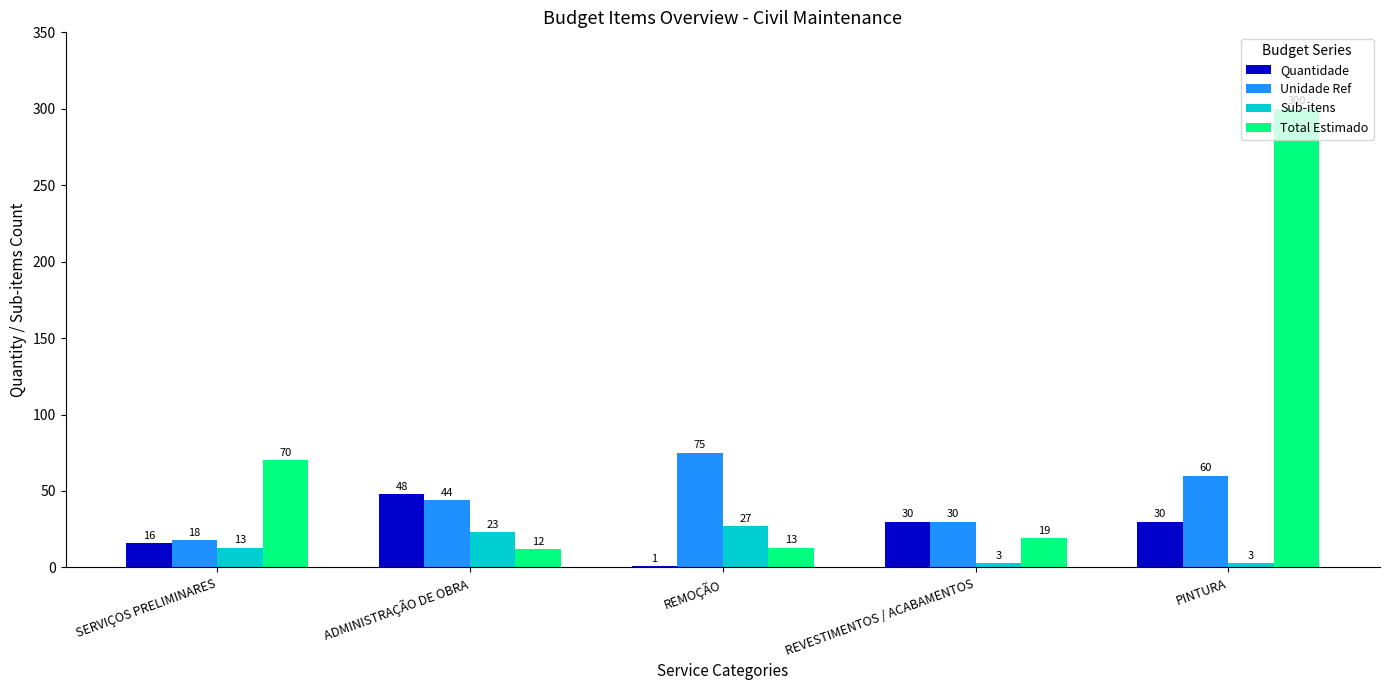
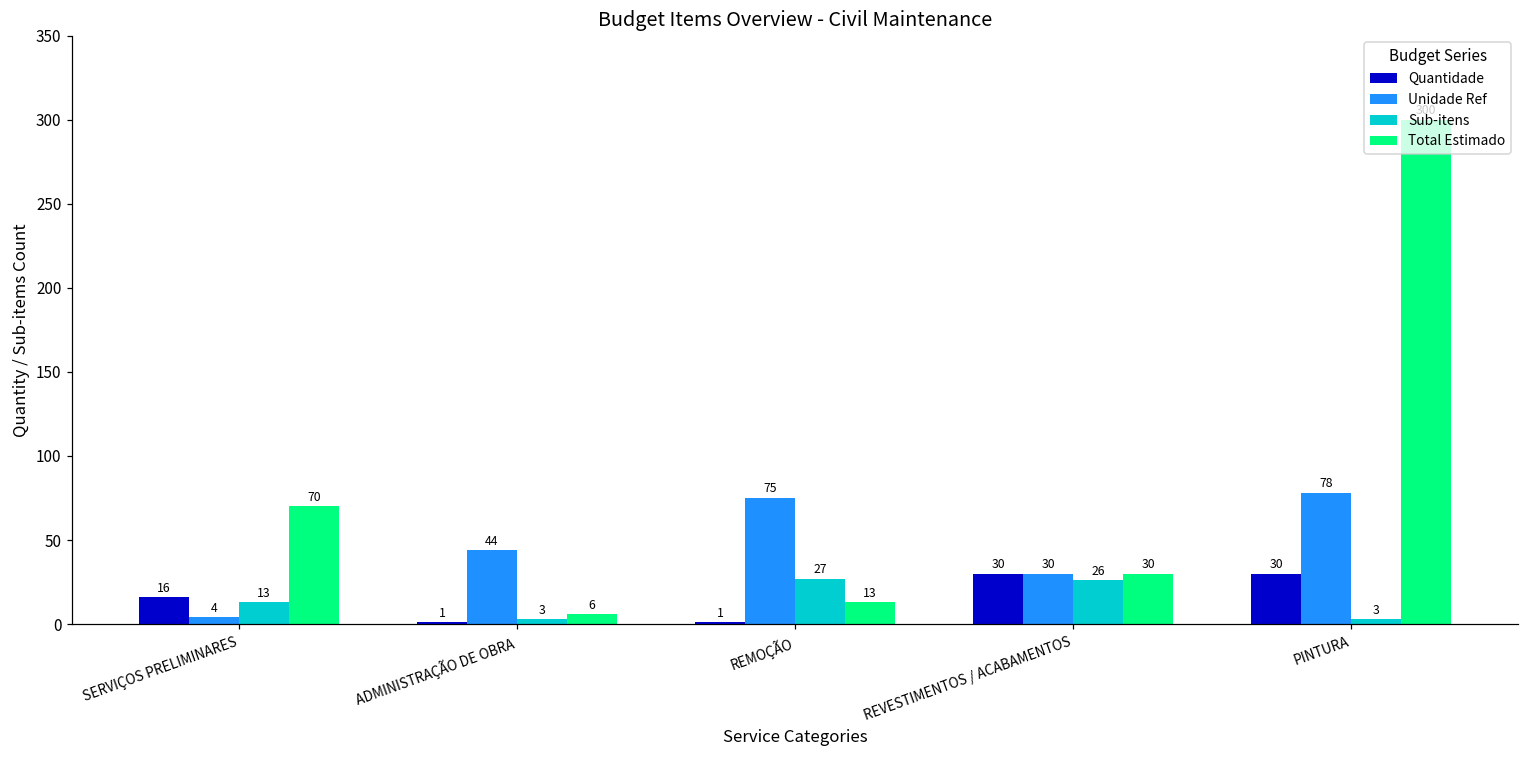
Unidade Ref, SERVIÇOS PRELIMINARES: 18 -> 4
Quantidade, ADMINISTRAÇÃO DE OBRA: 48 -> 1
Sub-itens, ADMINISTRAÇÃO DE OBRA: 23 -> 3
Total Estimado, ADMINISTRAÇÃO DE OBRA: 12 -> 6
Sub-itens, REVESTIMENTOS / ACABAMENTOS: 3 -> 26
Total Estimado, REVESTIMENTOS / ACABAMENTOS: 19 -> 30
Unidade Ref, PINTURA: 60 -> 78
